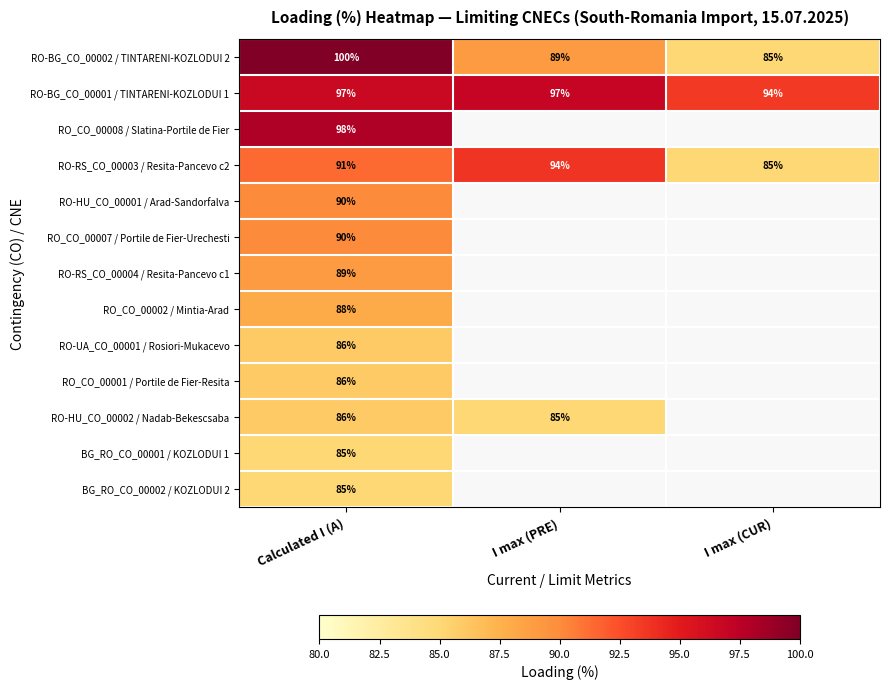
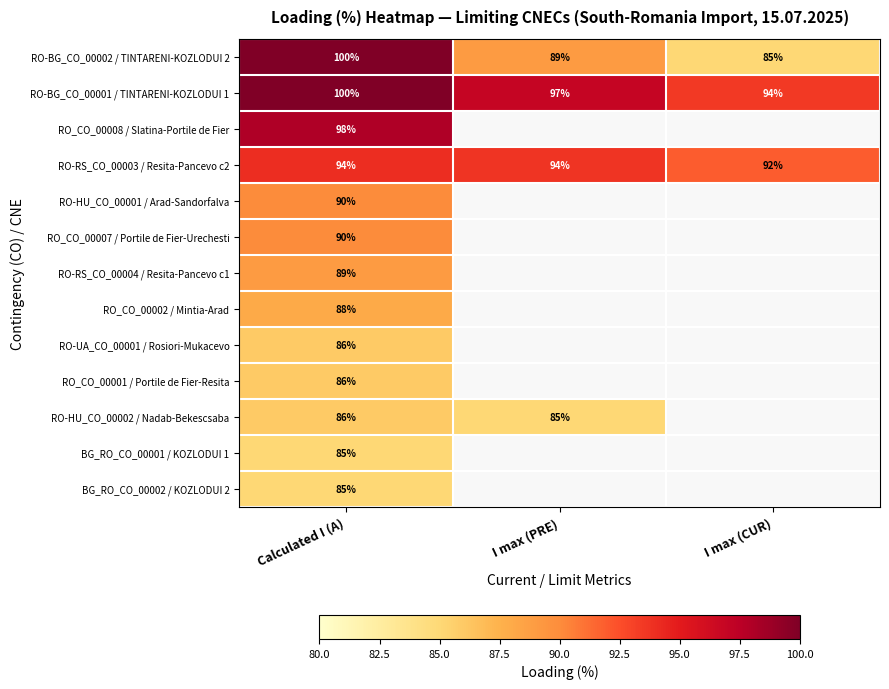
RO-BG_CO_00001 / TINTARENI-KOZLODUI 1, Calculated I (A): 97% -> 100%
RO-RS_CO_00003 / Resita-Pancevo c2, Calculated I (A): 91% -> 94%
RO-RS_CO_00003 / Resita-Pancevo c2, I max (CUR): 85% -> 92%
